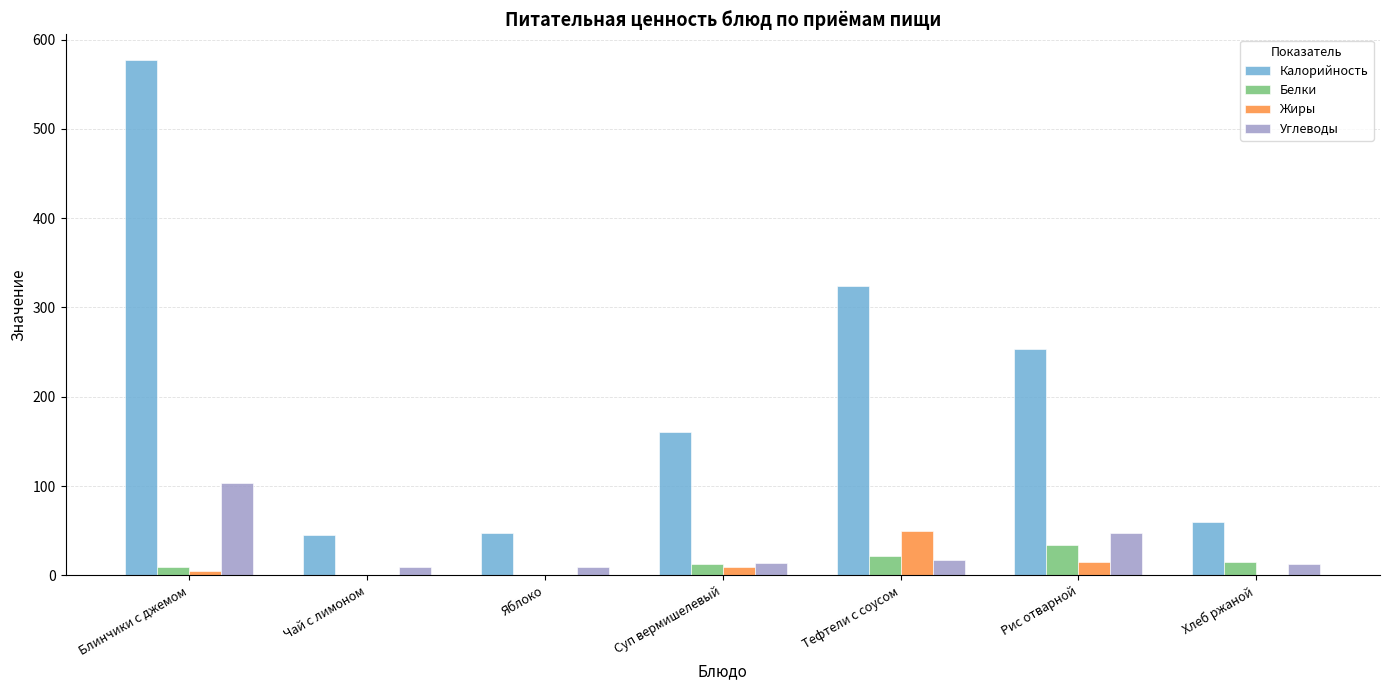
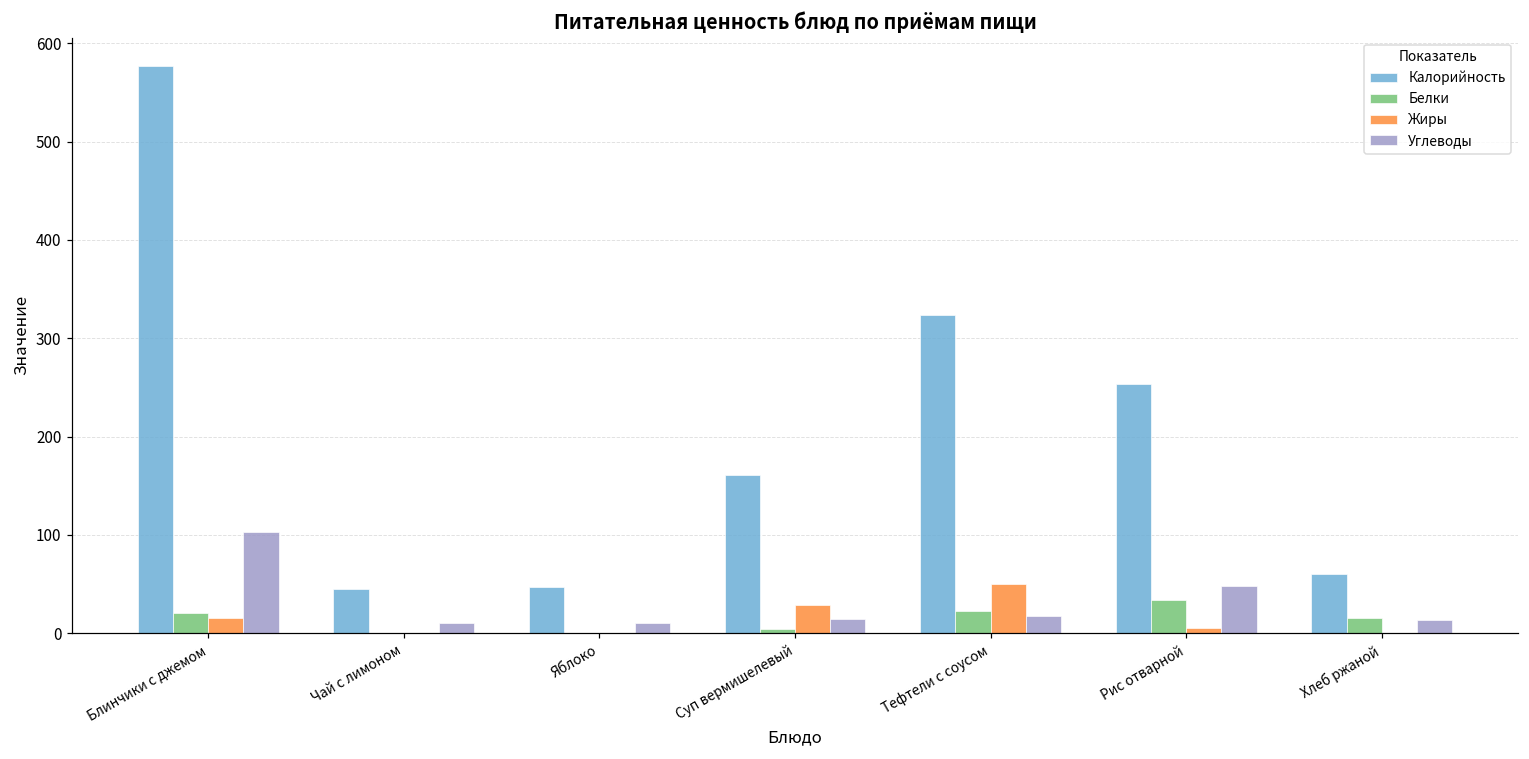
Белки, Блинчики с джемом: 10 -> 20
Жиры, Блинчики с джемом: 10 -> 20
Белки, Суп вермишелевый: 10 -> 0
Жиры, Суп вермишелевый: 10 -> 30
Жиры, Рис отварной: 20 -> 10
